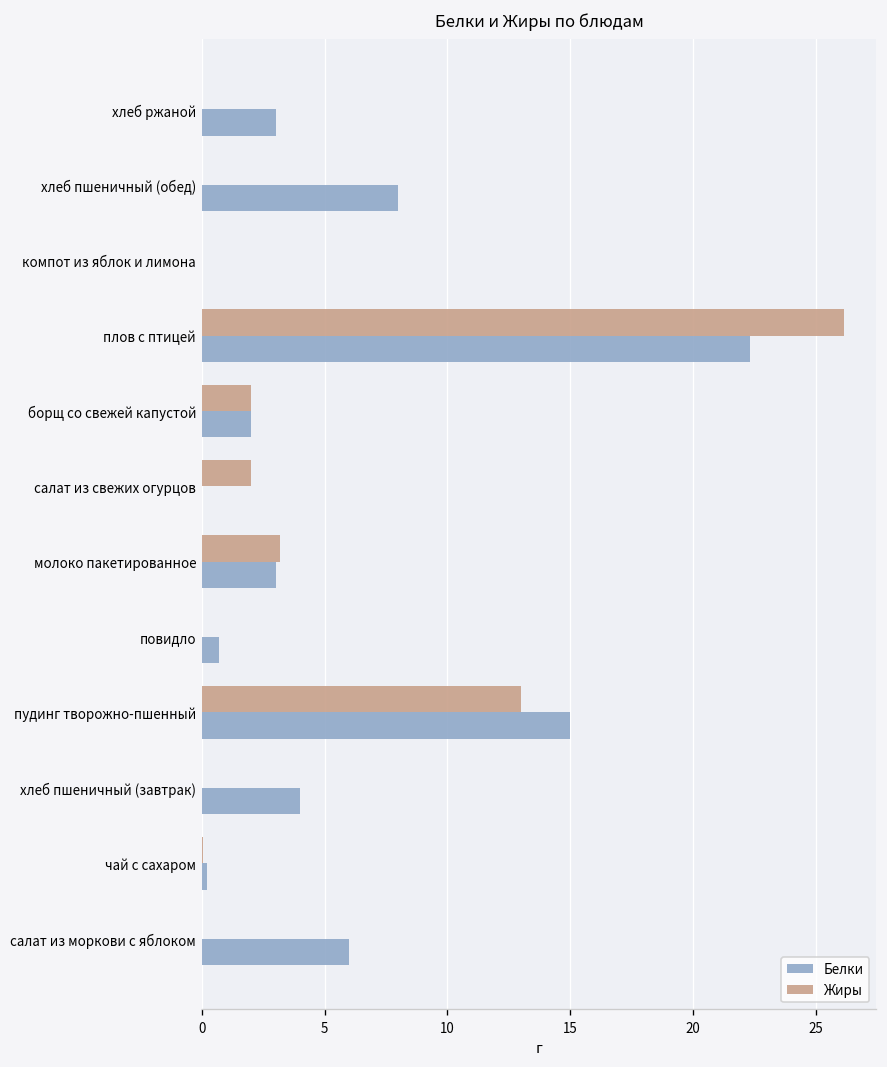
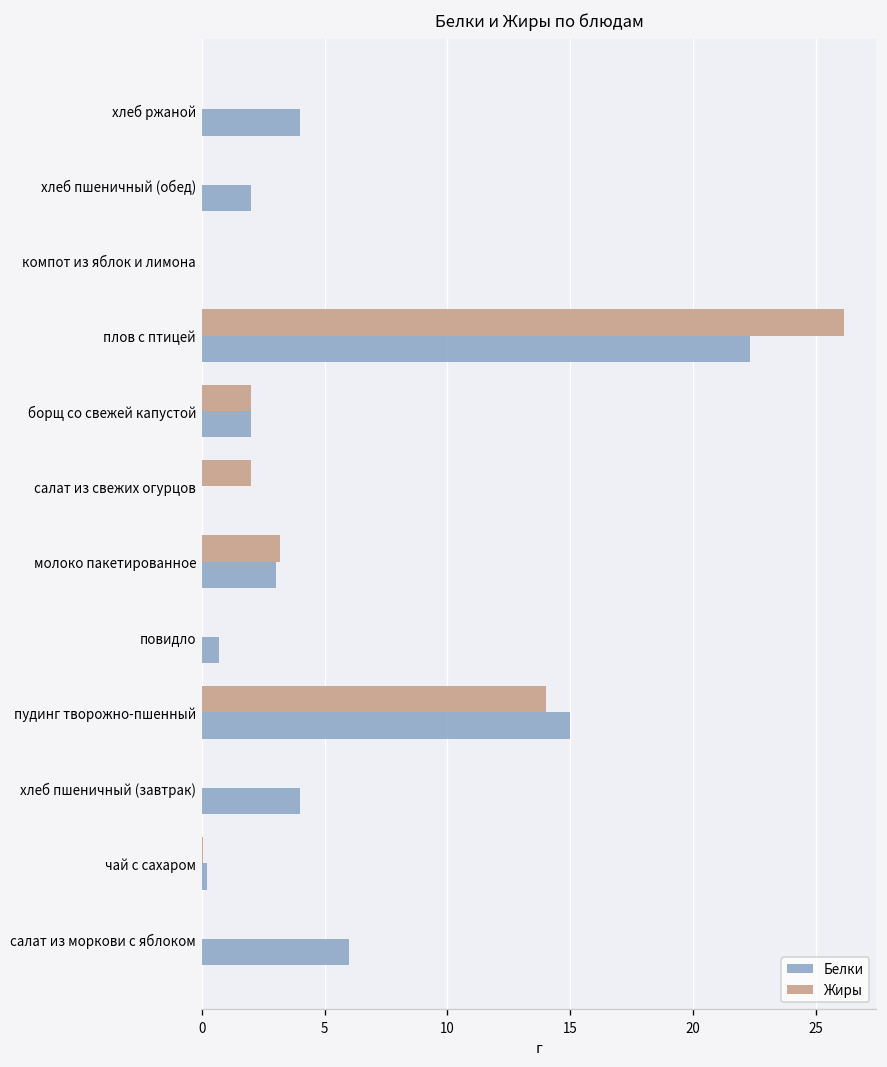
Белки, хлеб ржаной: 3 -> 4
Белки, хлеб пшеничный (обед): 8 -> 2
Жиры, пудинг творожно-пшенный: 13 -> 14
